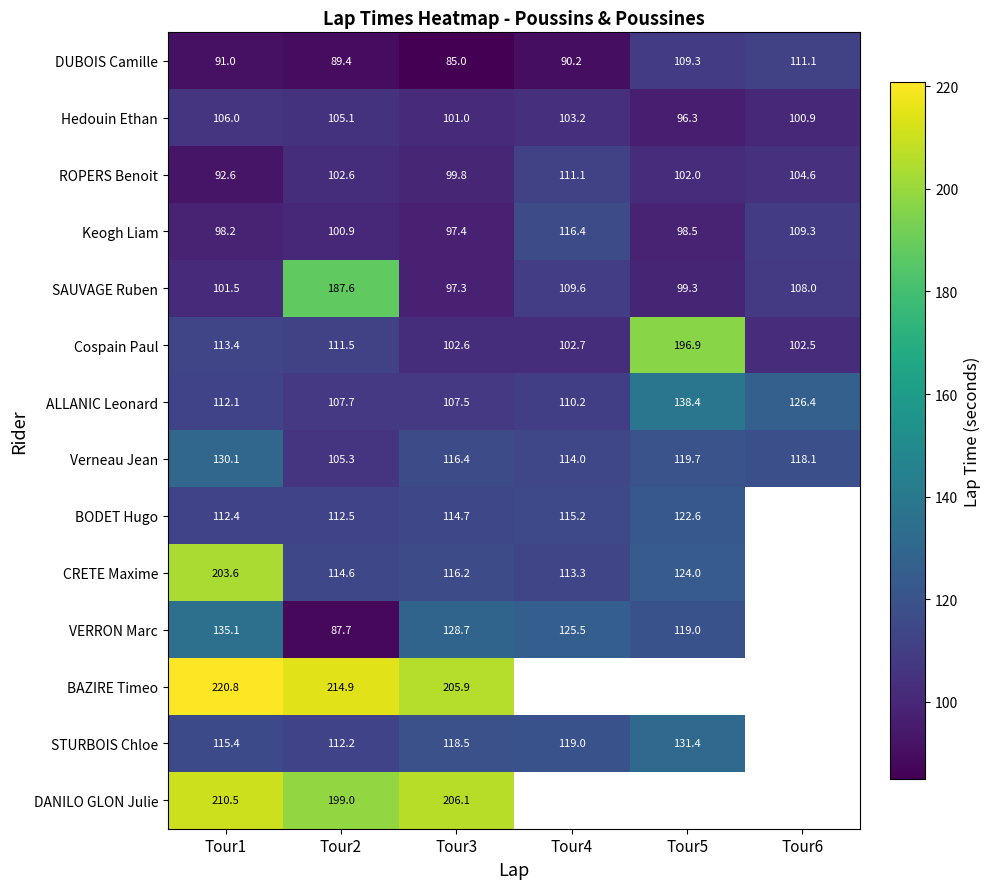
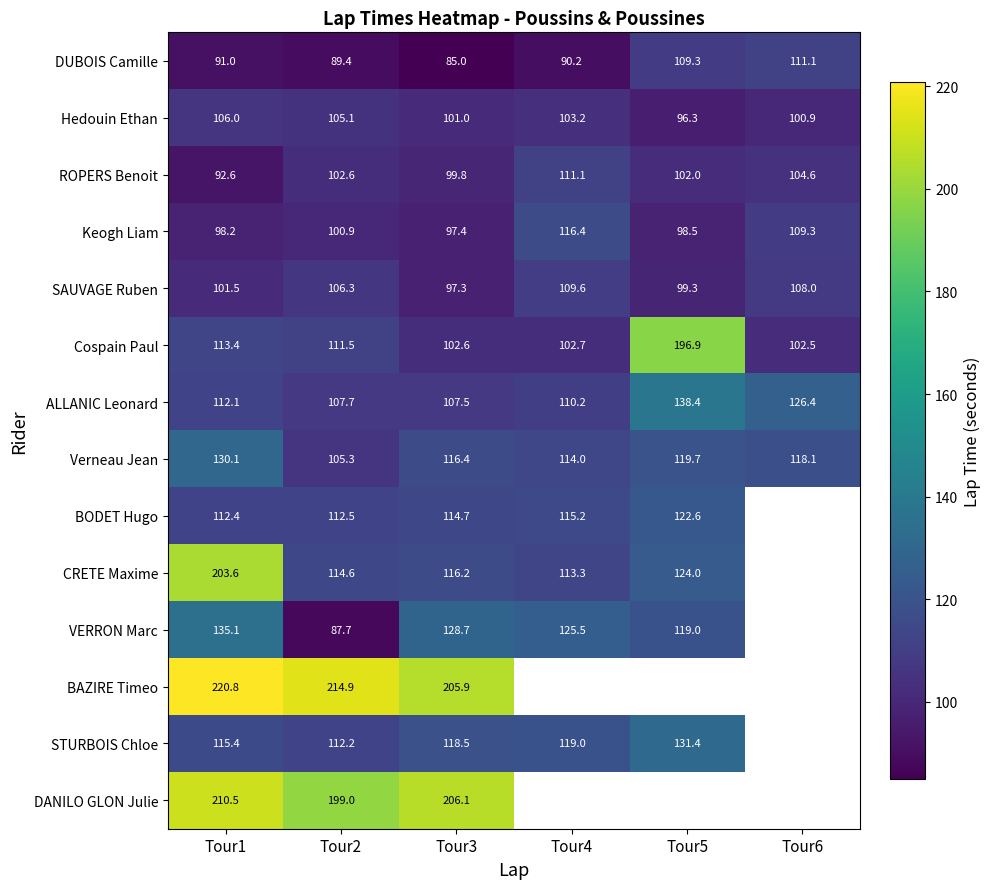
SAUVAGE Ruben, Tour2: 187.6 -> 106.3
